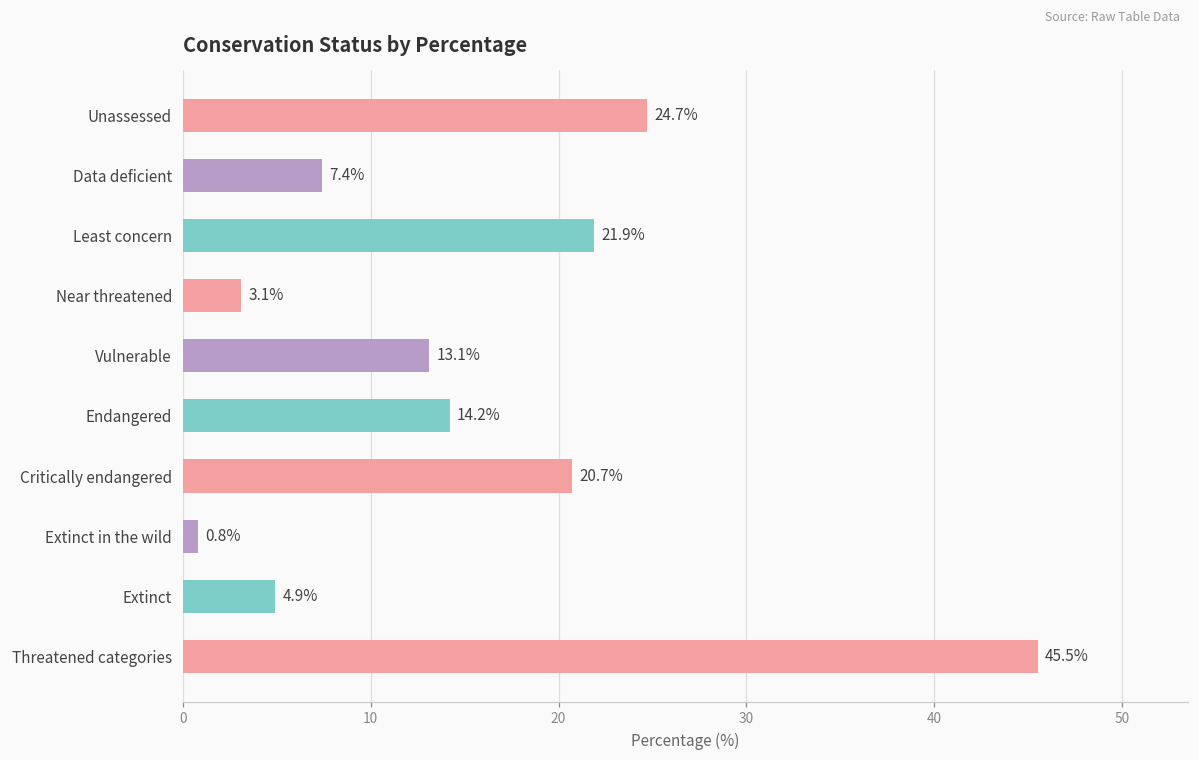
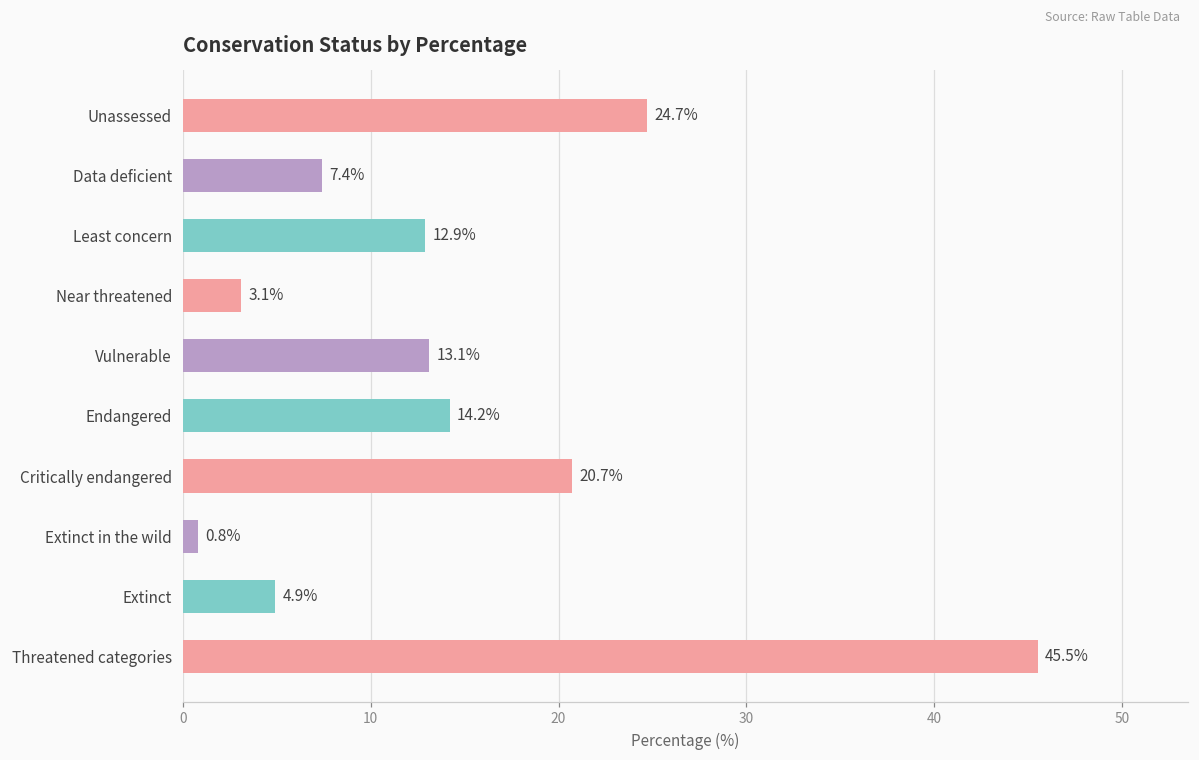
Least concern: 21.9% -> 12.9%
